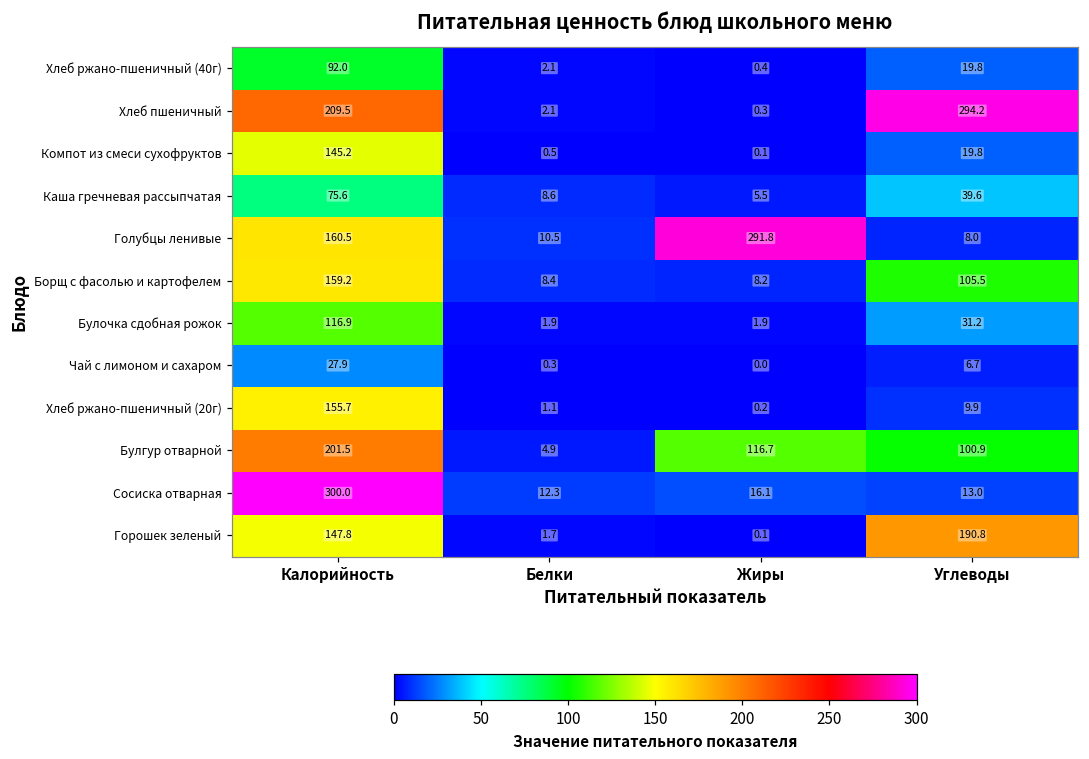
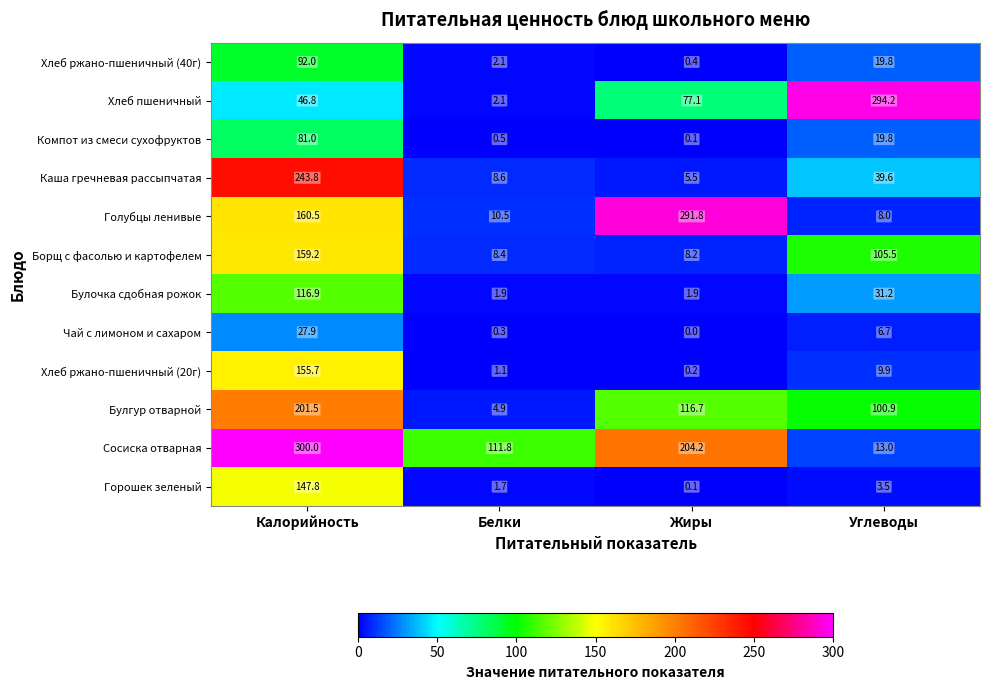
Хлеб пшеничный, Калорийность: 209.5 -> 46.8
Хлеб пшеничный, Жиры: 0.3 -> 77.1
Компот из смеси сухофруктов, Калорийность: 145.2 -> 81.0
Каша гречневая рассыпчатая, Калорийность: 75.6 -> 243.8
Сосиска отварная, Белки: 12.3 -> 111.8
Сосиска отварная, Жиры: 16.1 -> 204.2
Горошек зеленый, Углеводы: 190.8 -> 3.5
